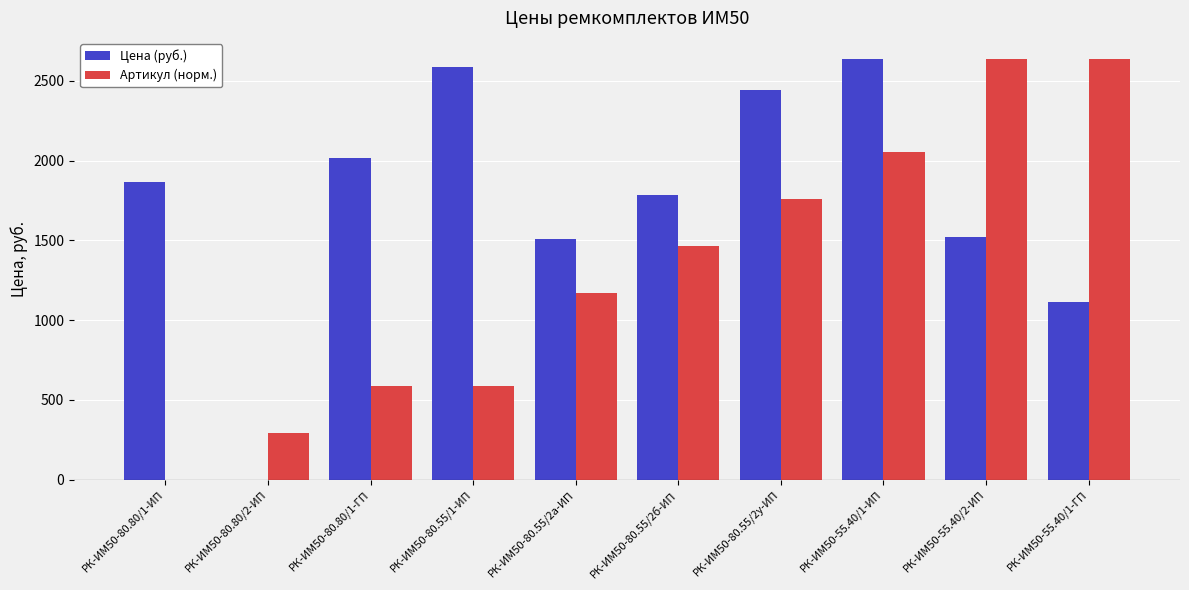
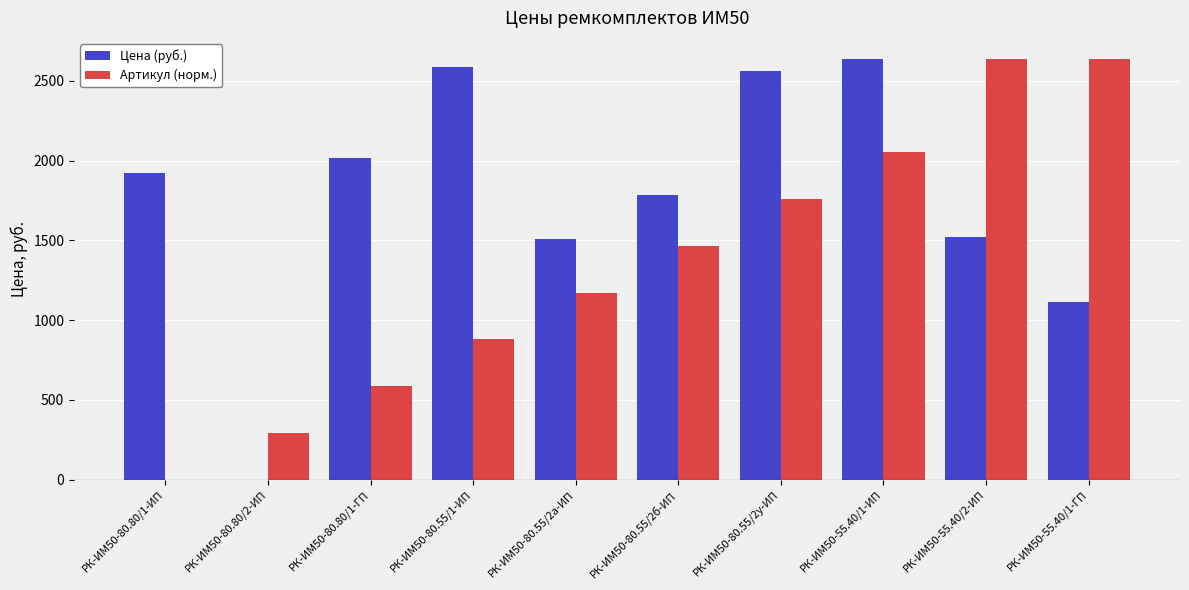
Цена (руб.), РК-ИМ50-80.80/1-ИП: 1870 -> 1930
Артикул (норм.), РК-ИМ50-80.55/1-ИП: 590 -> 880
Цена (руб.), РК-ИМ50-80.55/2у-ИП: 2450 -> 2560
